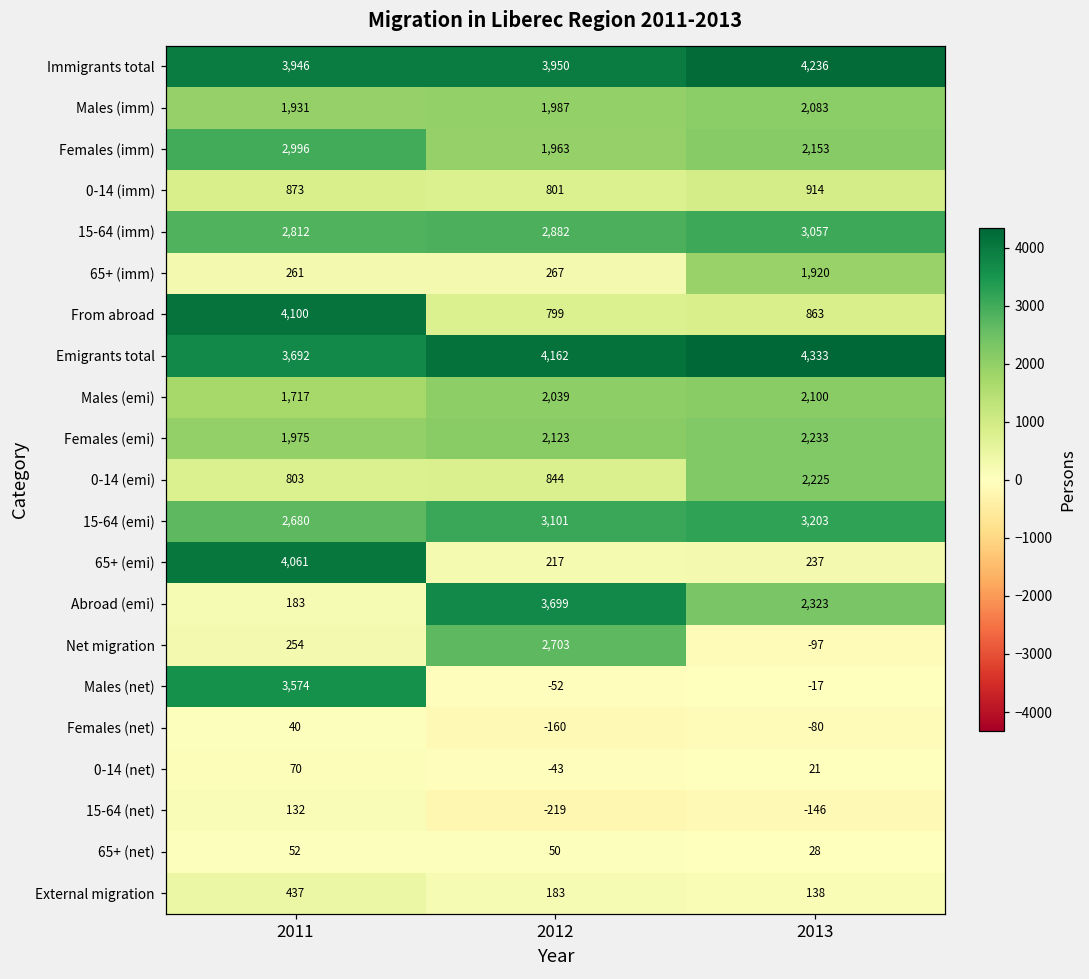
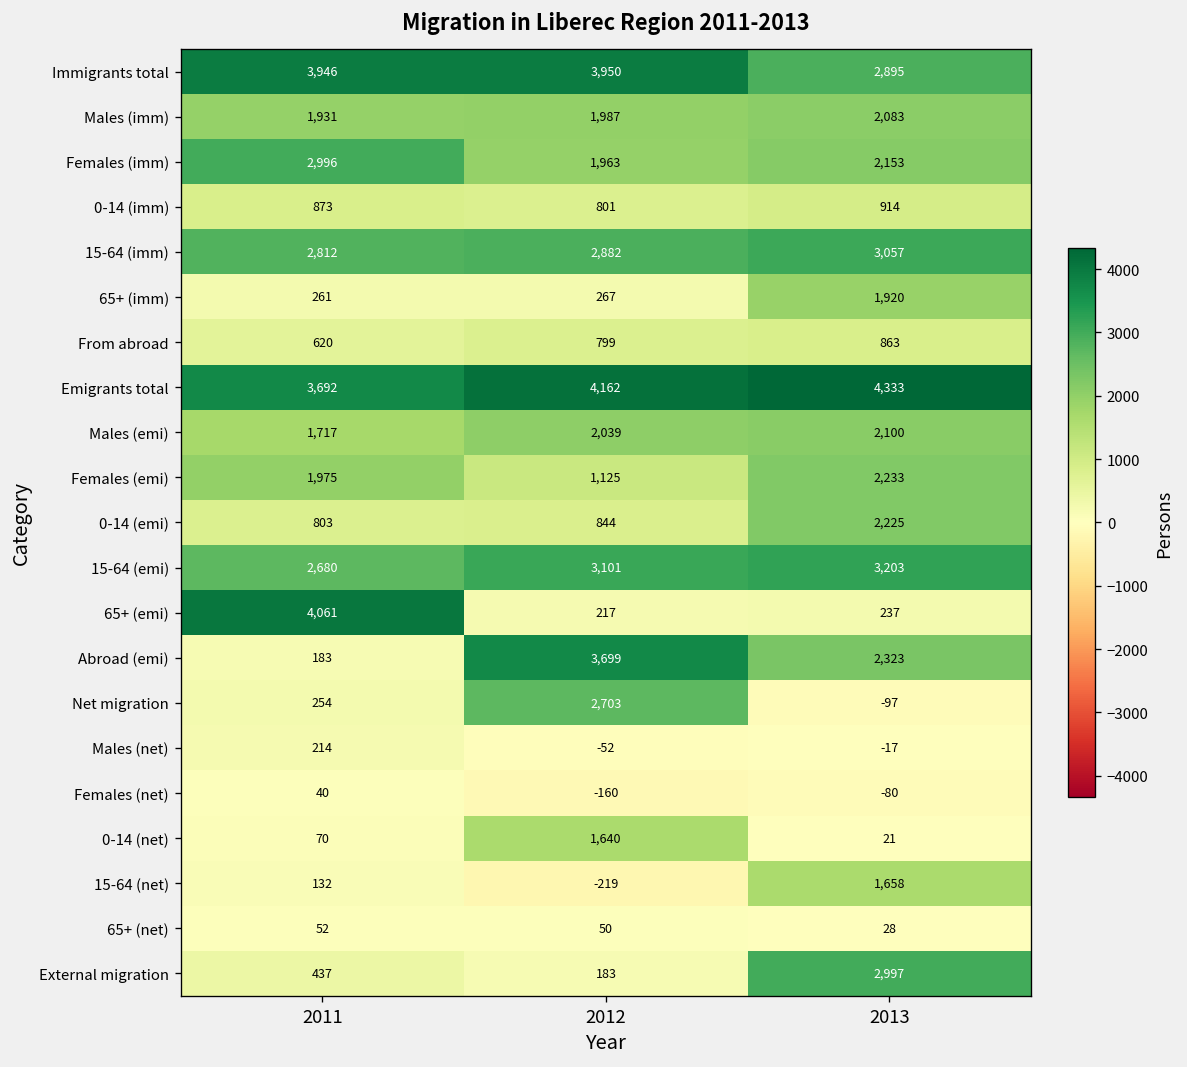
Immigrants total, 2013: 4,236 -> 2,895
From abroad, 2011: 4,100 -> 620
Females (emi), 2012: 2,123 -> 1,125
Males (net), 2011: 3,574 -> 214
0-14 (net), 2012: -43 -> 1,640
15-64 (net), 2013: -146 -> 1,658
External migration, 2013: 138 -> 2,997
